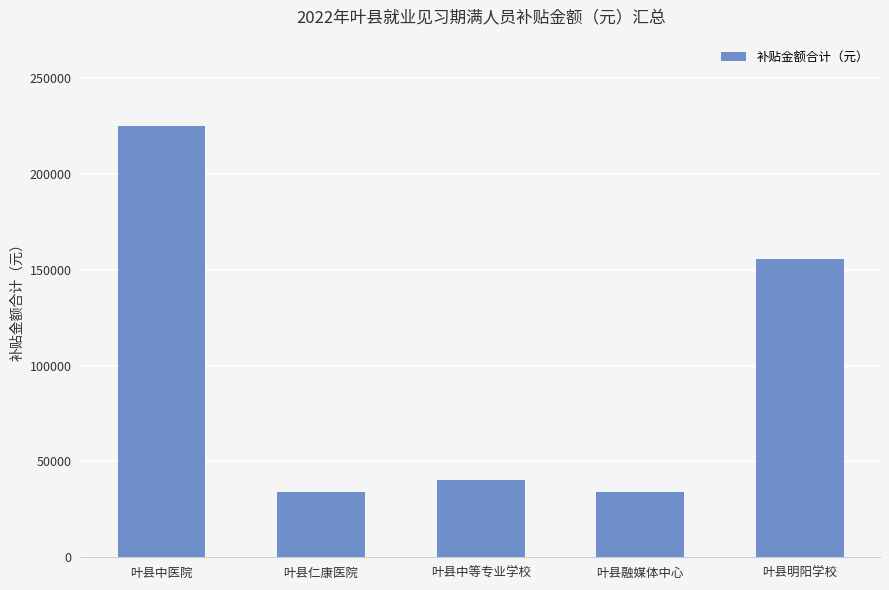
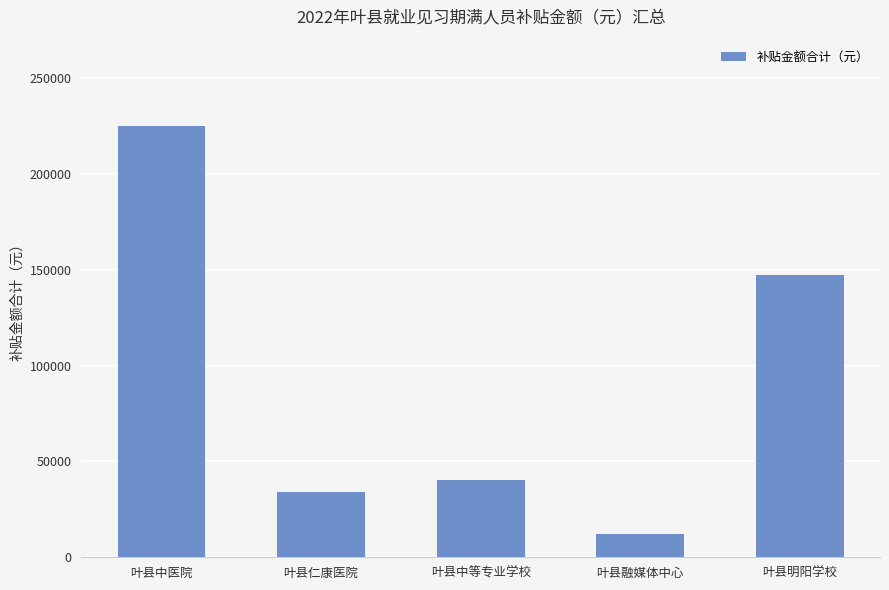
叶县融媒体中心: 34000 -> 12000
叶县明阳学校: 156000 -> 147000
